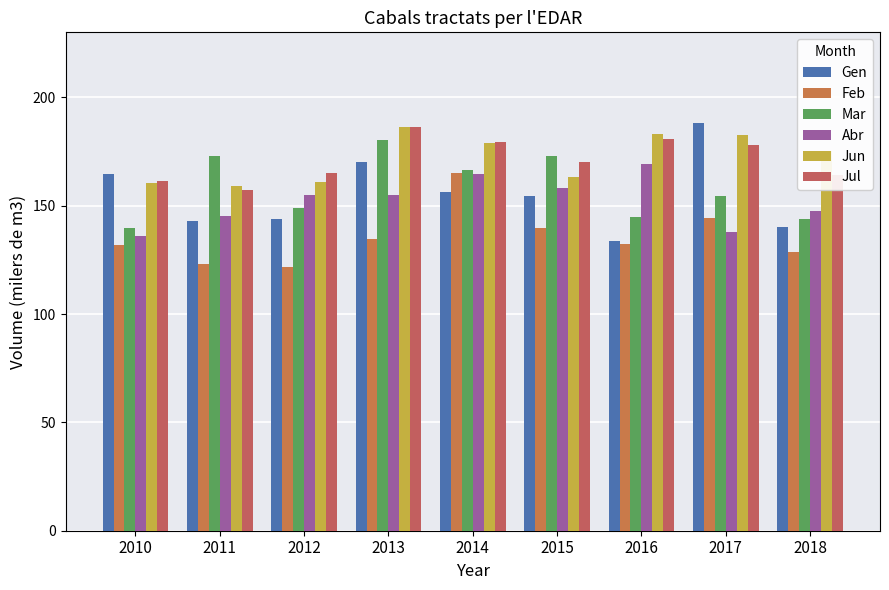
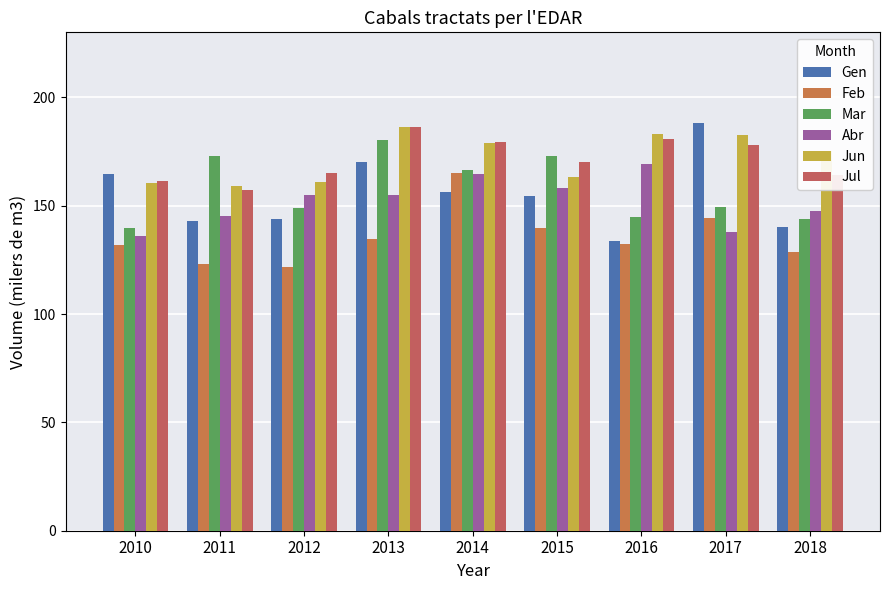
Mar, 2017: 154 -> 149
